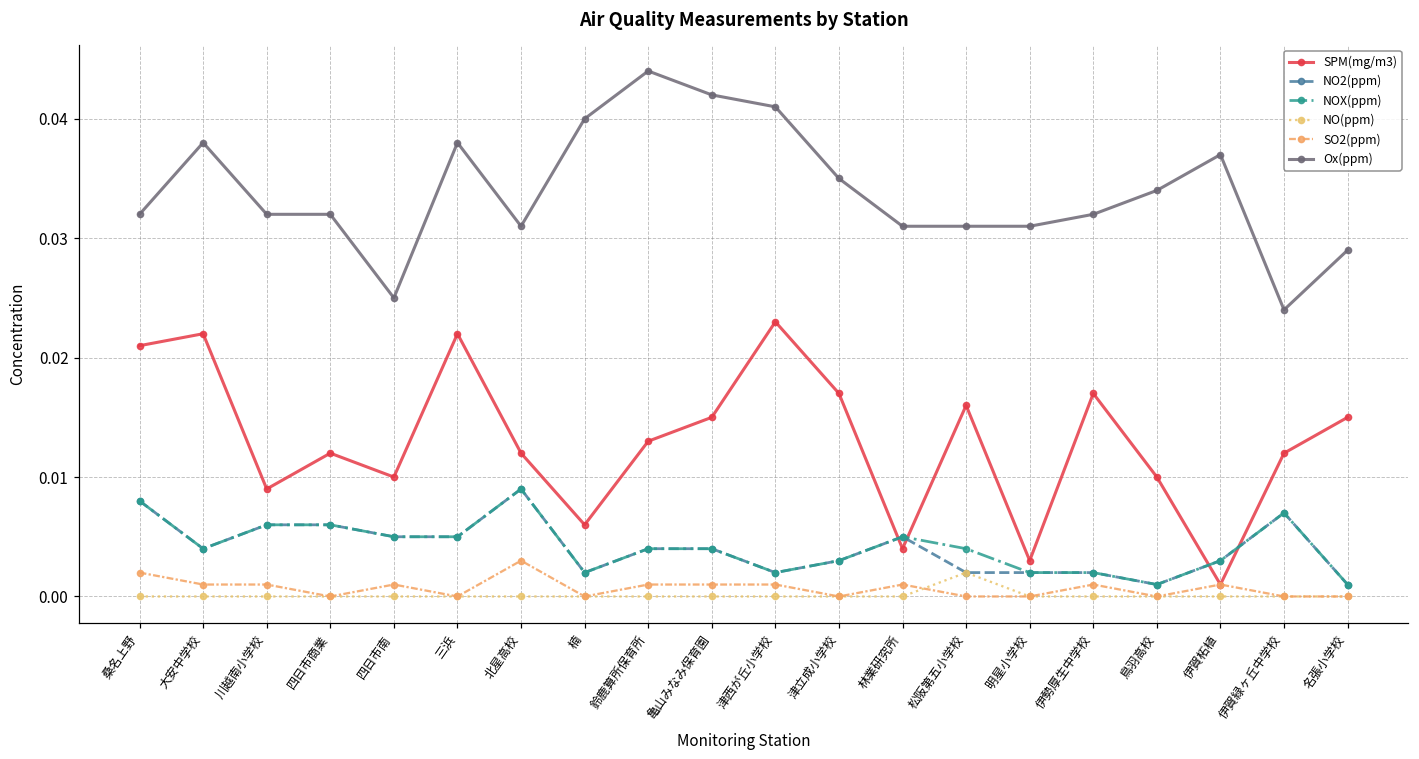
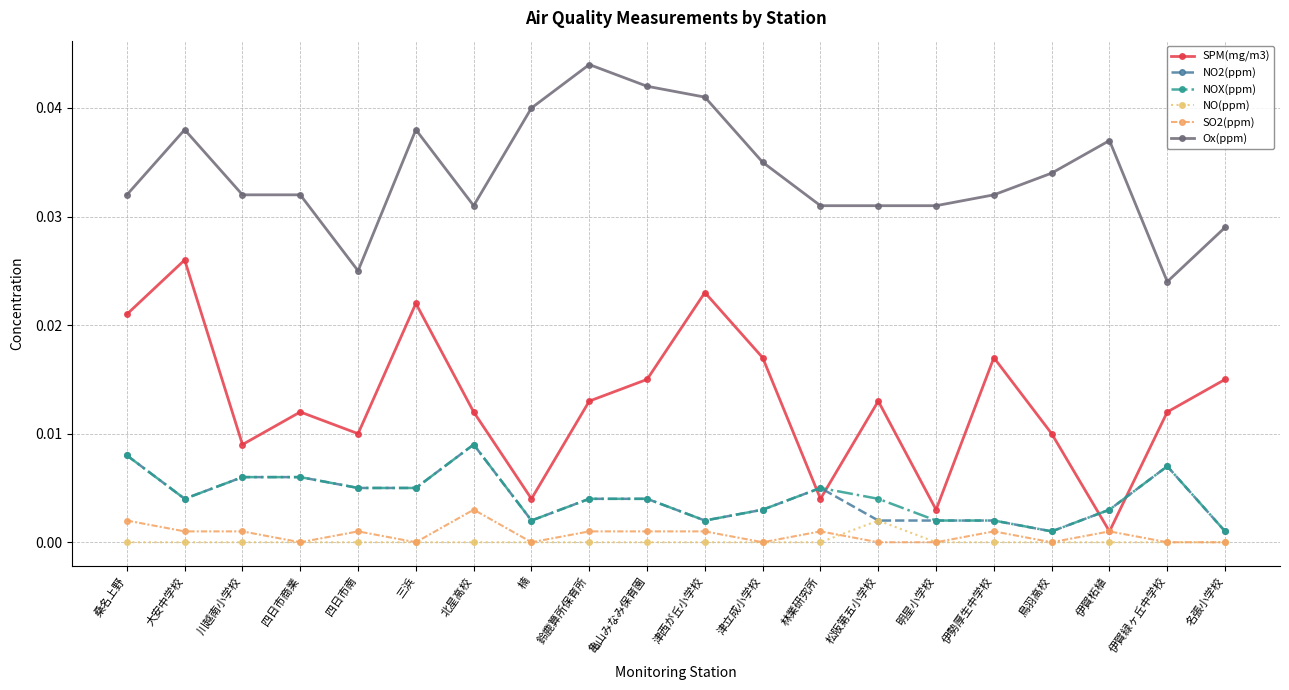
SPM(mg/m3), 大安中学校: 0.022 -> 0.026
SPM(mg/m3), 楠: 0.006 -> 0.004
SPM(mg/m3), 松阪第五小学校: 0.016 -> 0.013
